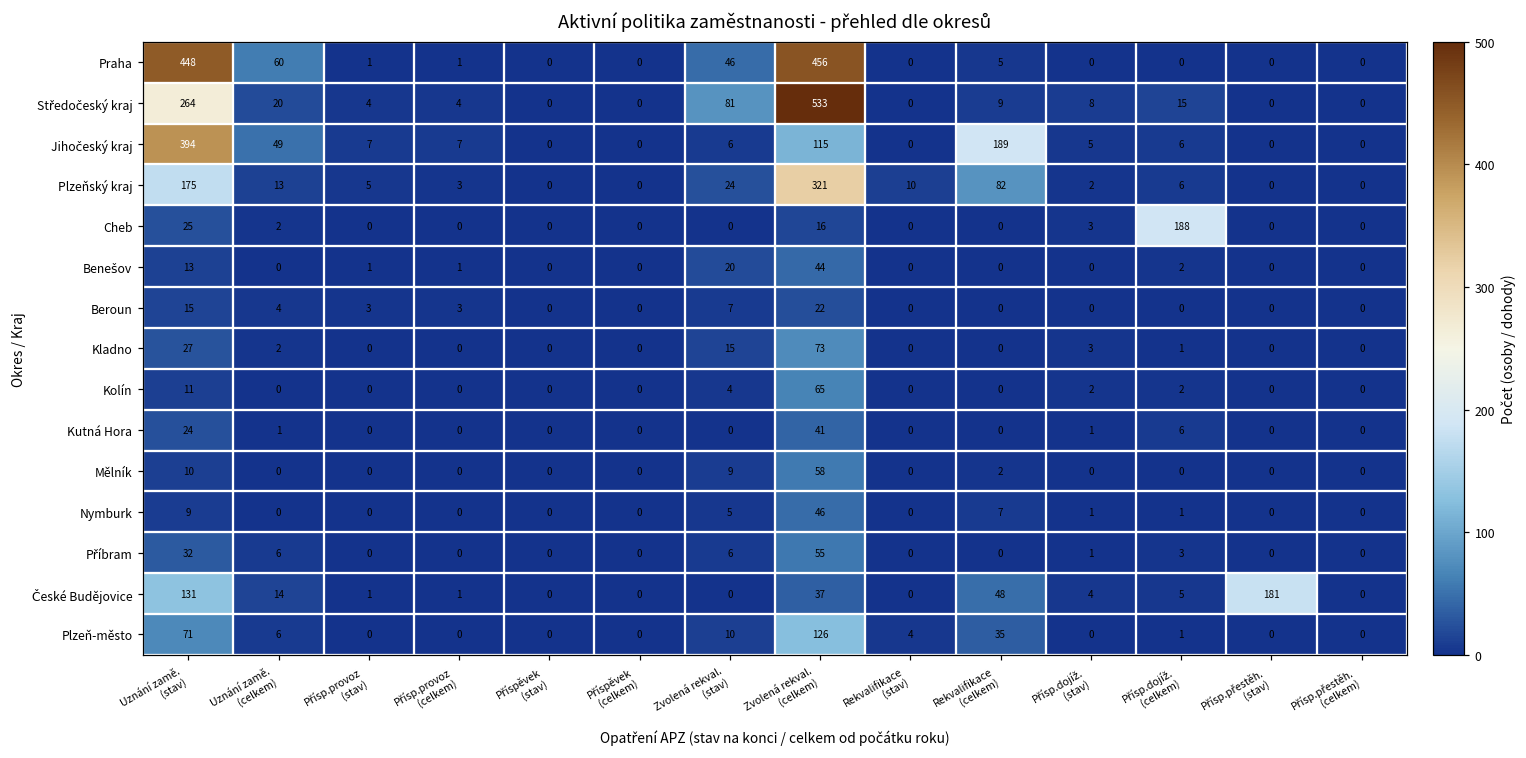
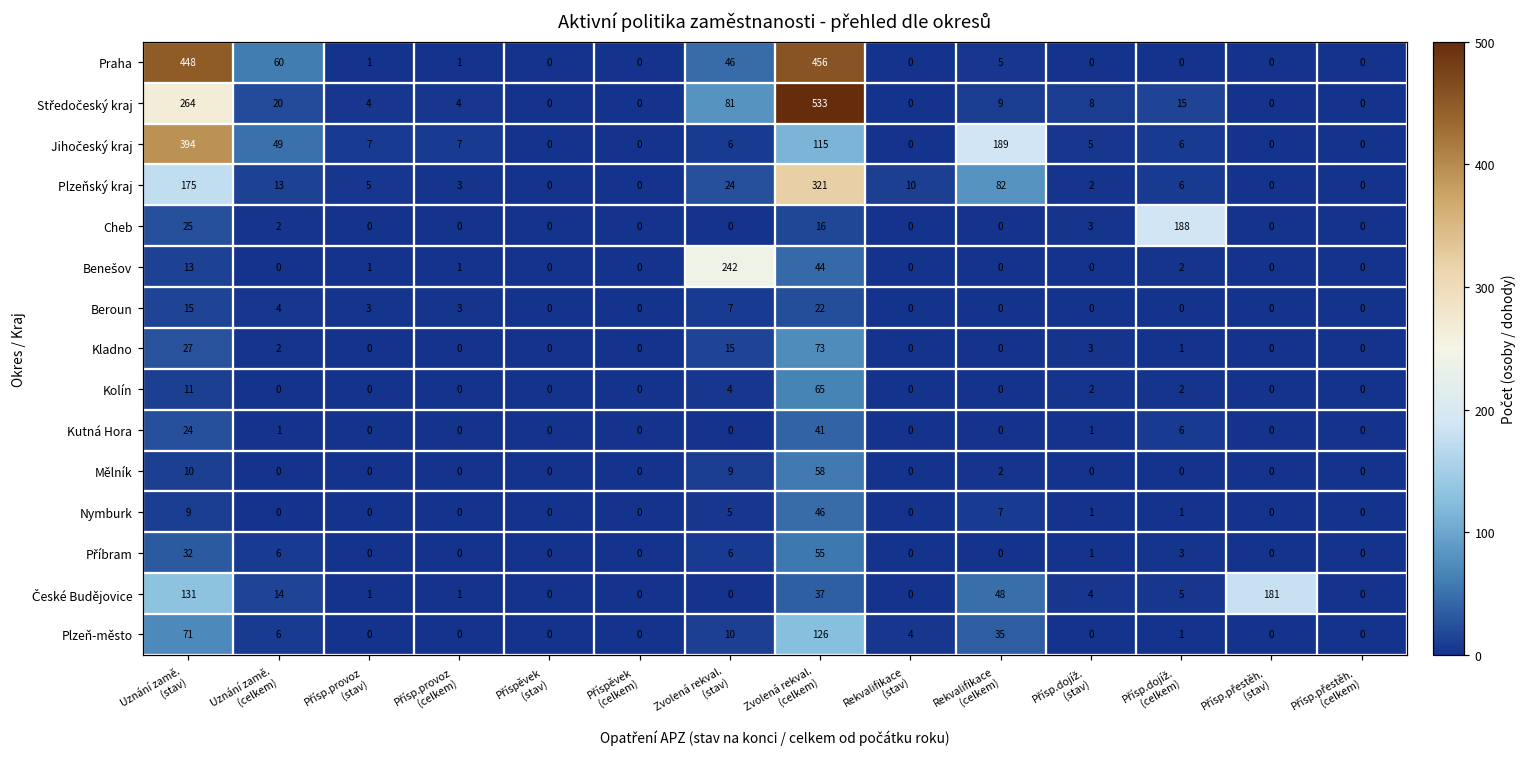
Benešov, Zvolená rekval. (stav): 20 -> 242
